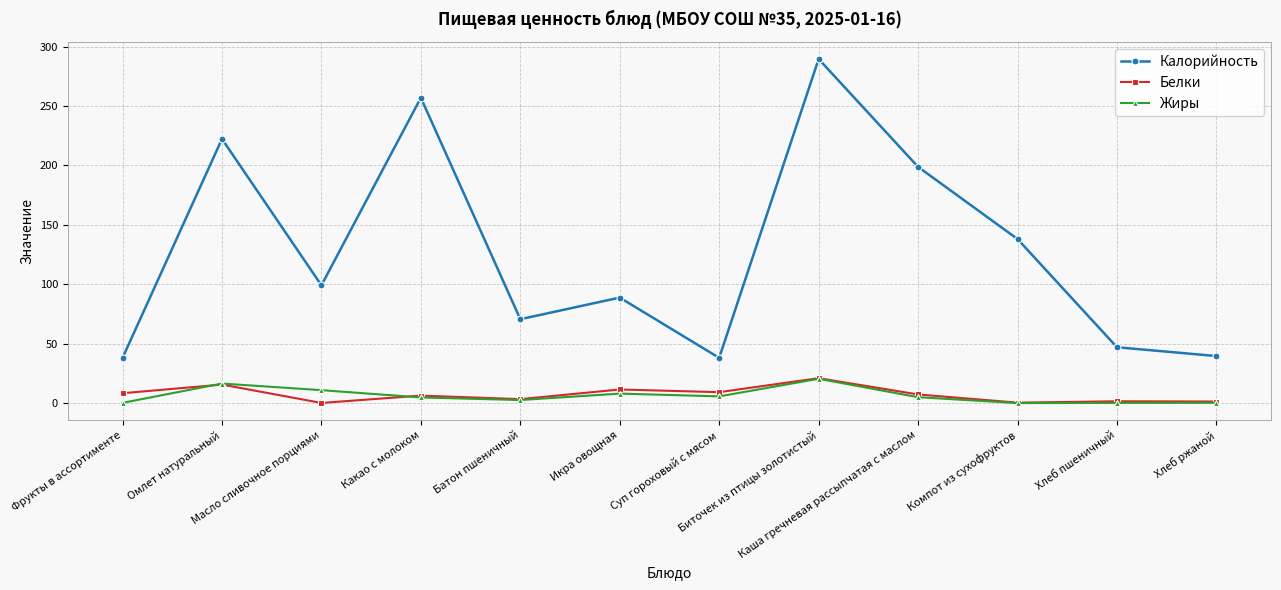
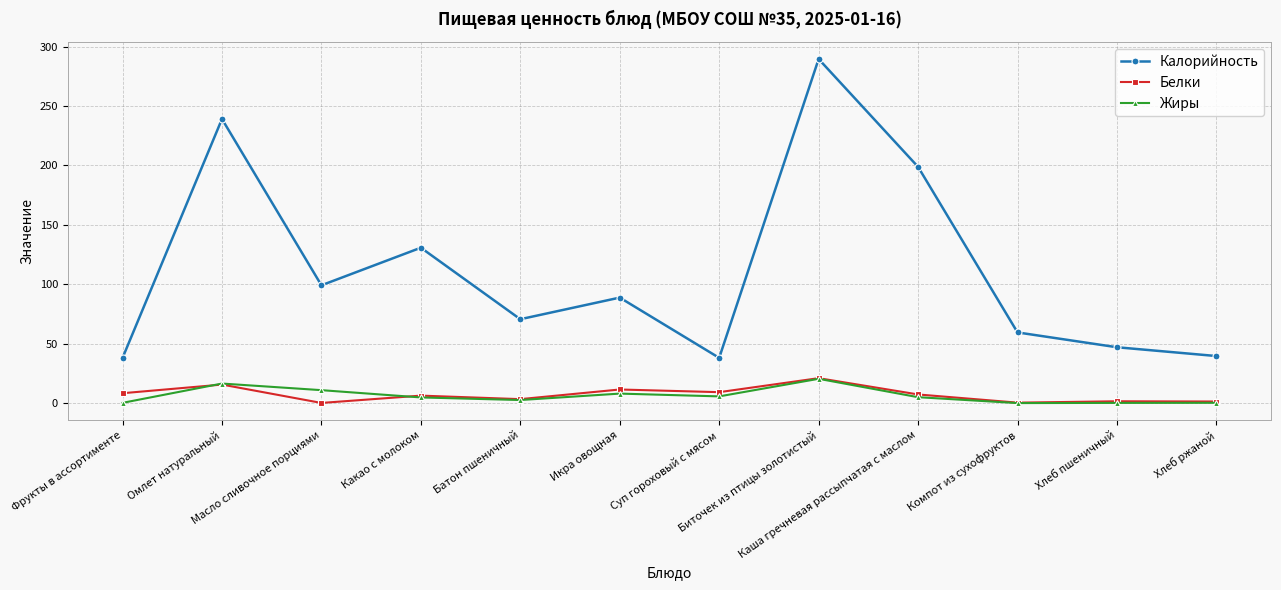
Калорийность, Омлет натуральный: 222 -> 239
Калорийность, Какао с молоком: 257 -> 131
Калорийность, Компот из сухофруктов: 138 -> 59
